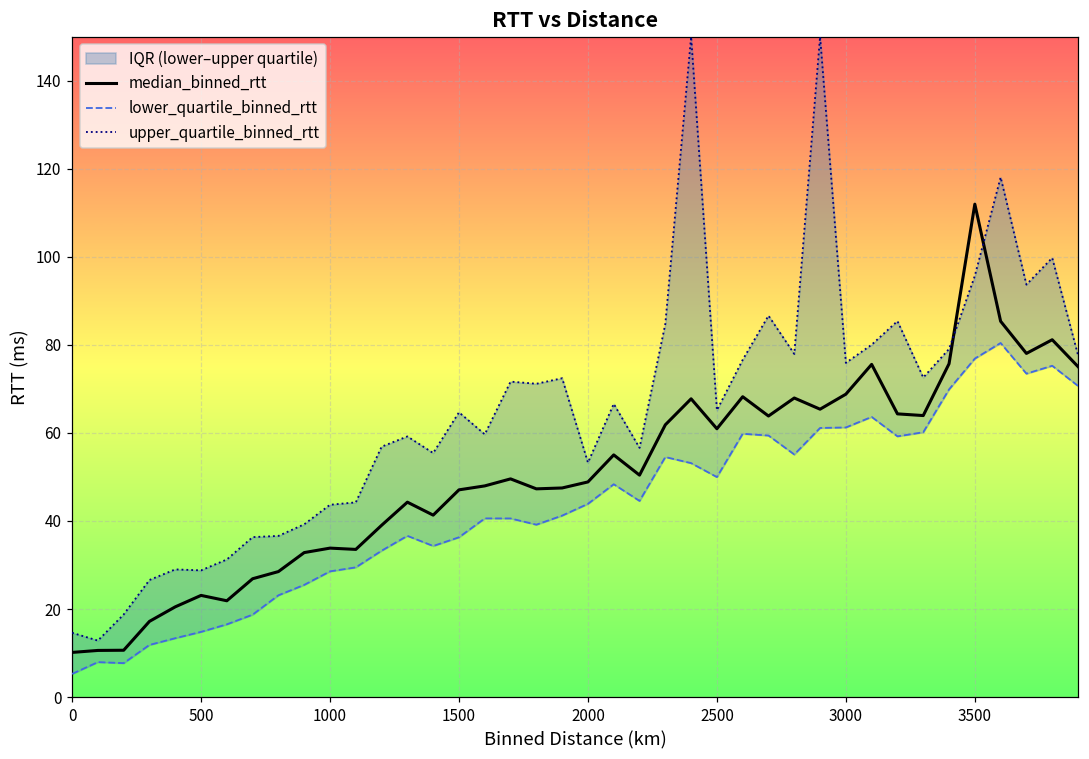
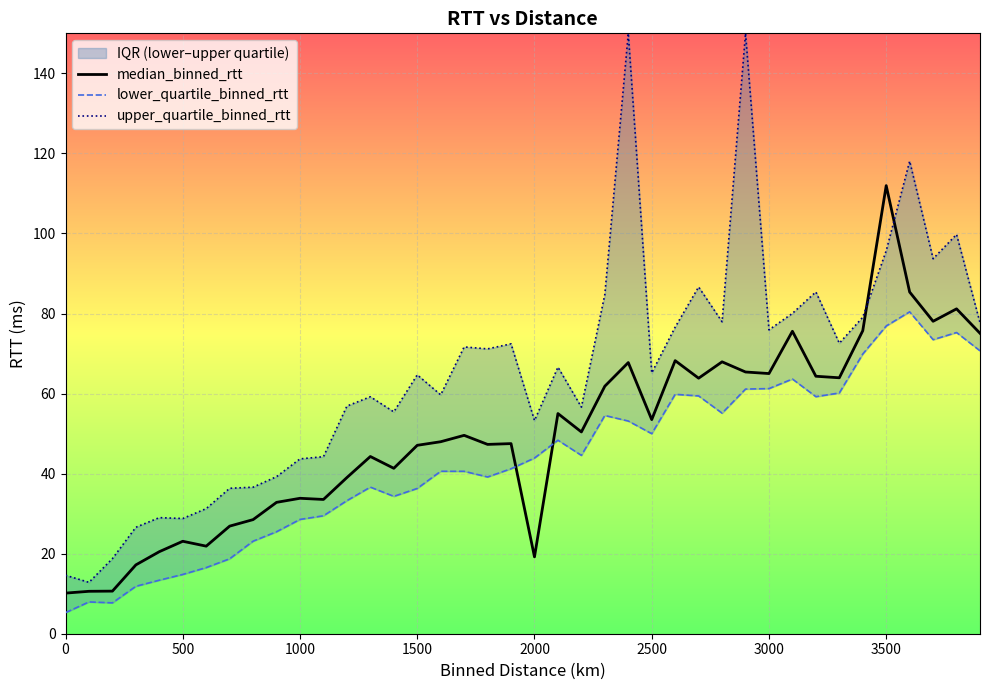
median_binned_rtt, 2000: 49 -> 19
median_binned_rtt, 2500: 61 -> 53
median_binned_rtt, 3000: 69 -> 65
